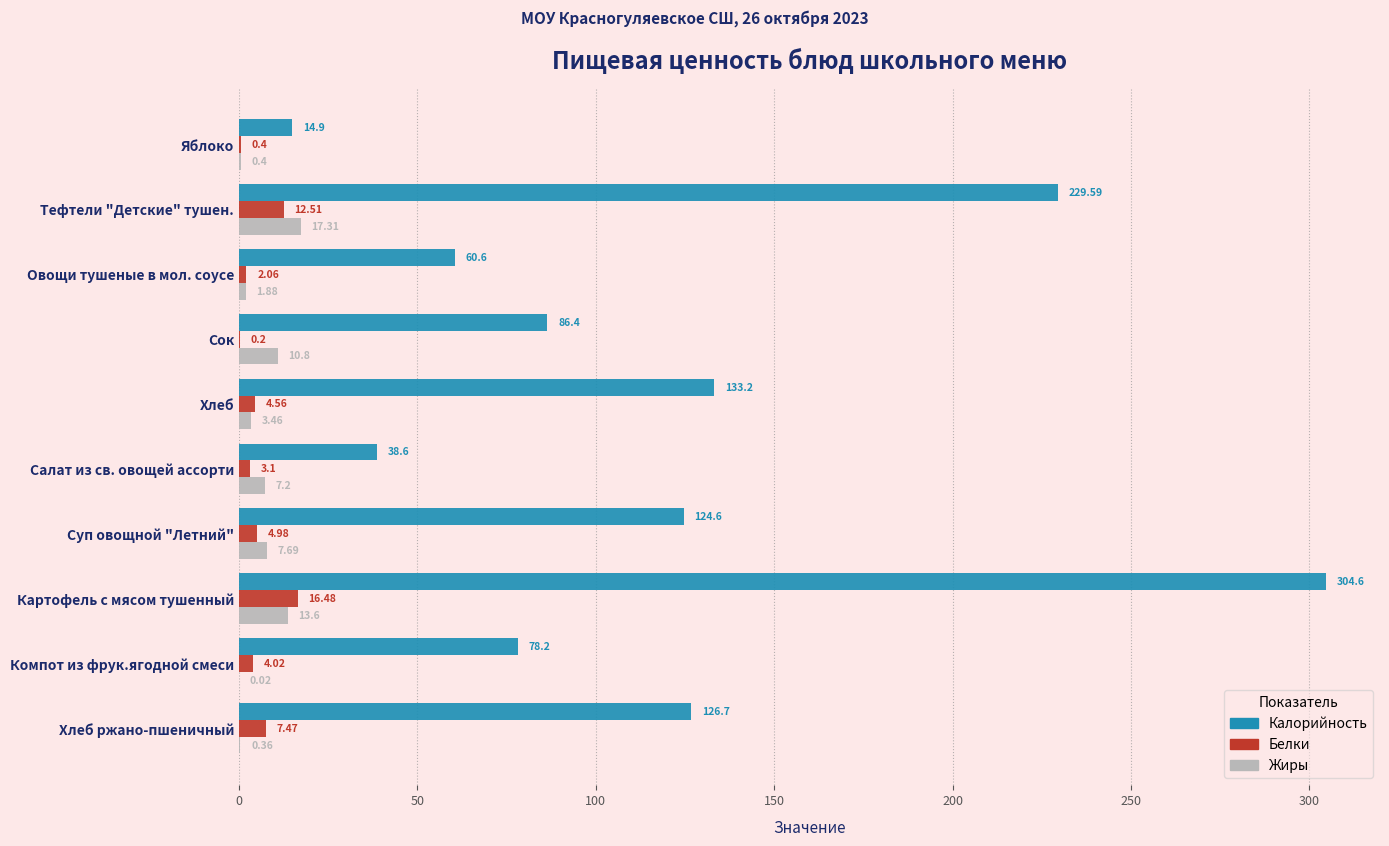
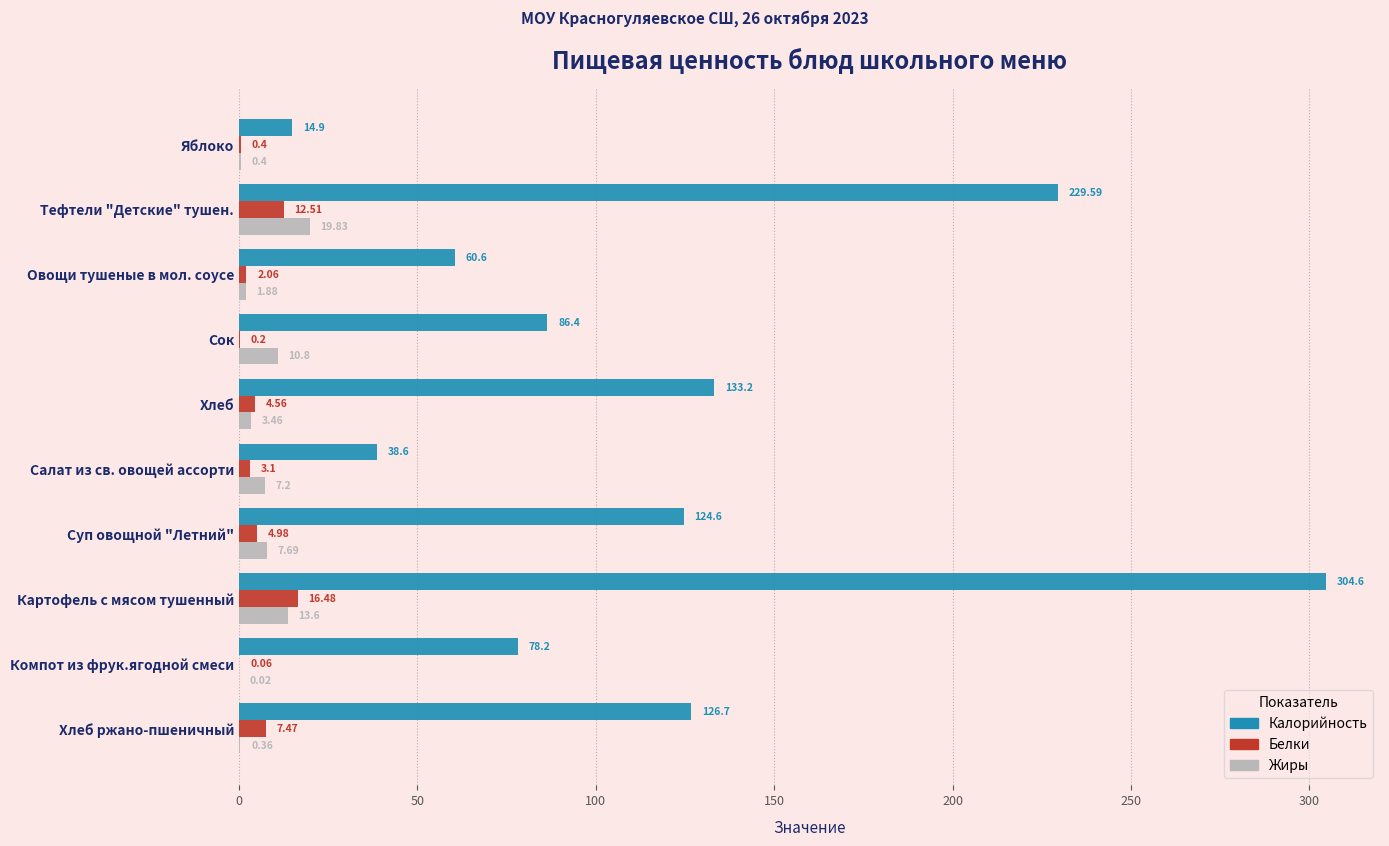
Жиры, Тефтели "Детские" тушен.: 17.31 -> 19.83
Белки, Компот из фрук.ягодной смеси: 4.02 -> 0.06
